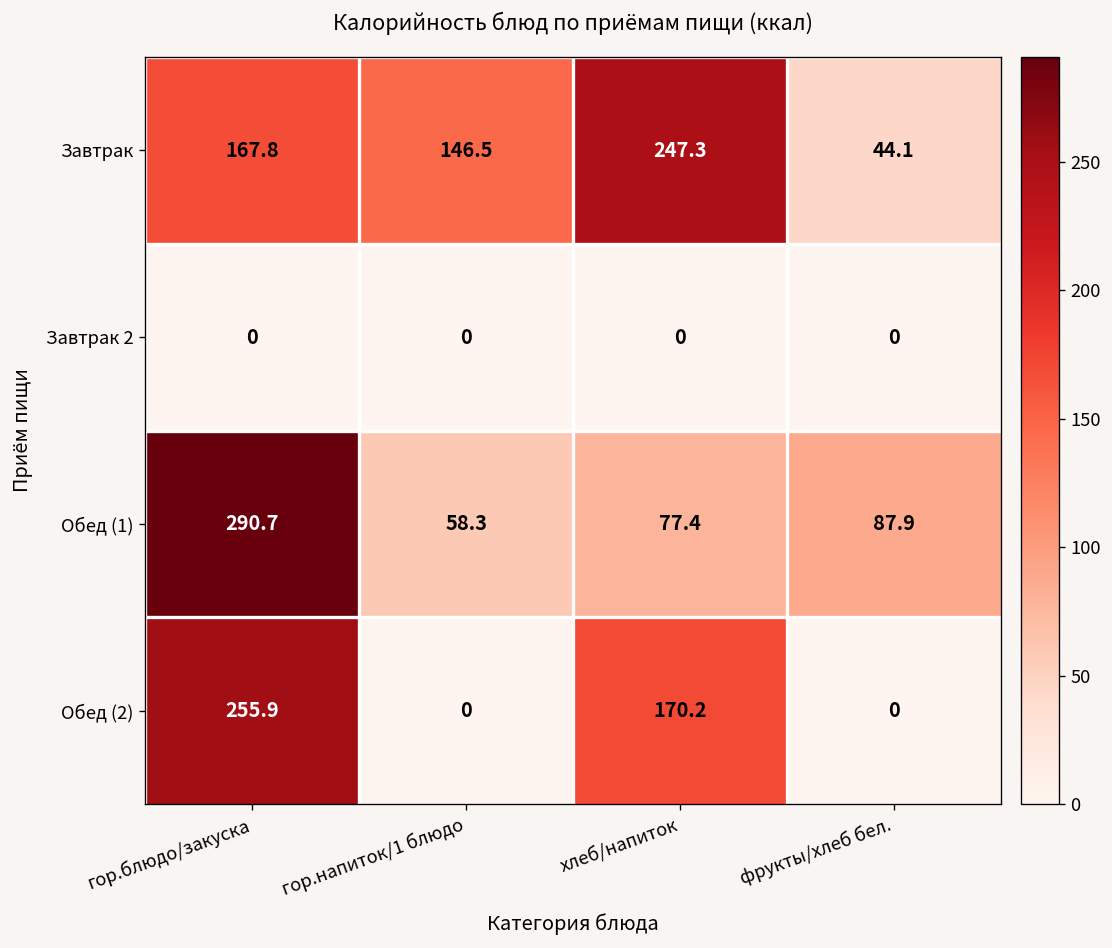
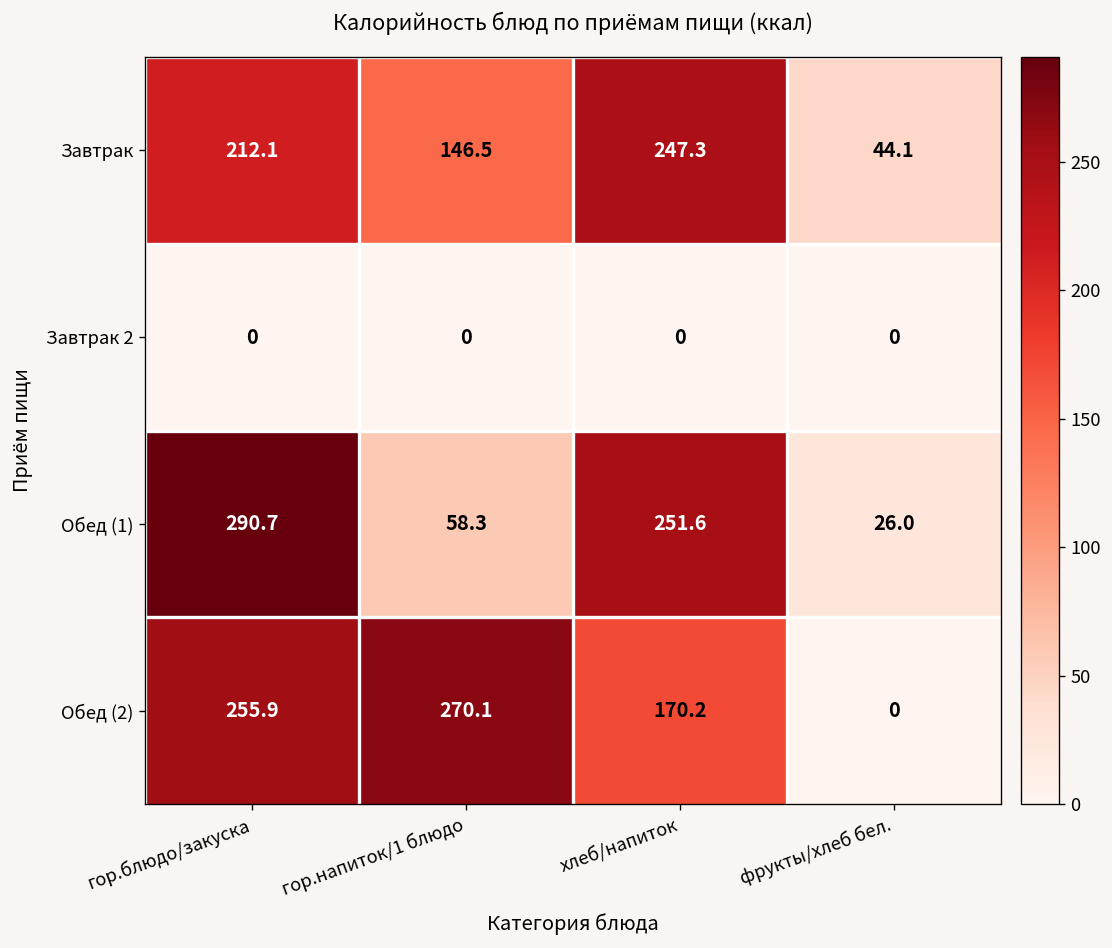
Завтрак, гор.блюдо/закуска: 167.8 -> 212.1
Обед (1), хлеб/напиток: 77.4 -> 251.6
Обед (1), фрукты/хлеб бел.: 87.9 -> 26.0
Обед (2), гор.напиток/1 блюдо: 0 -> 270.1
